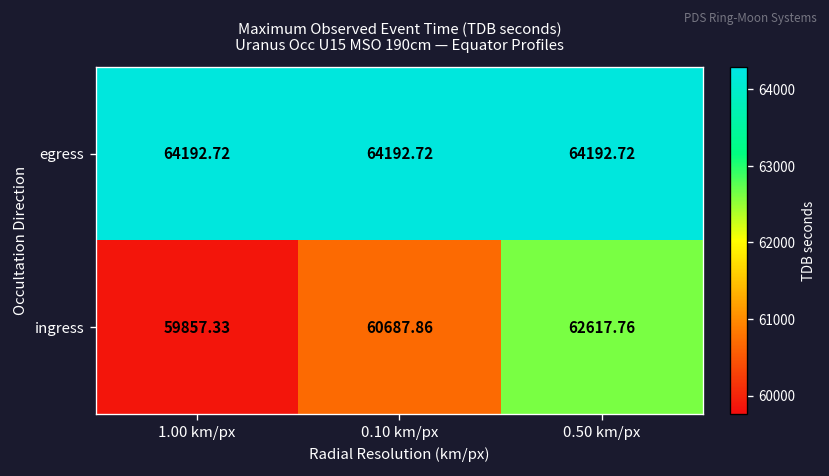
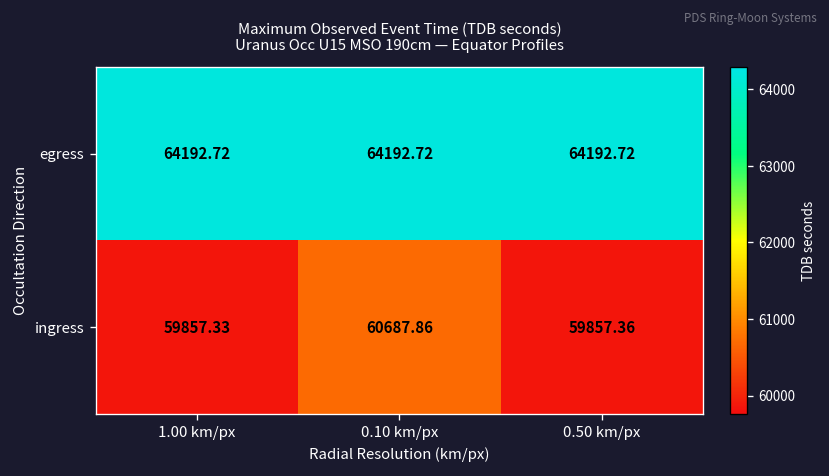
ingress, 0.50 km/px: 62617.76 -> 59857.36
